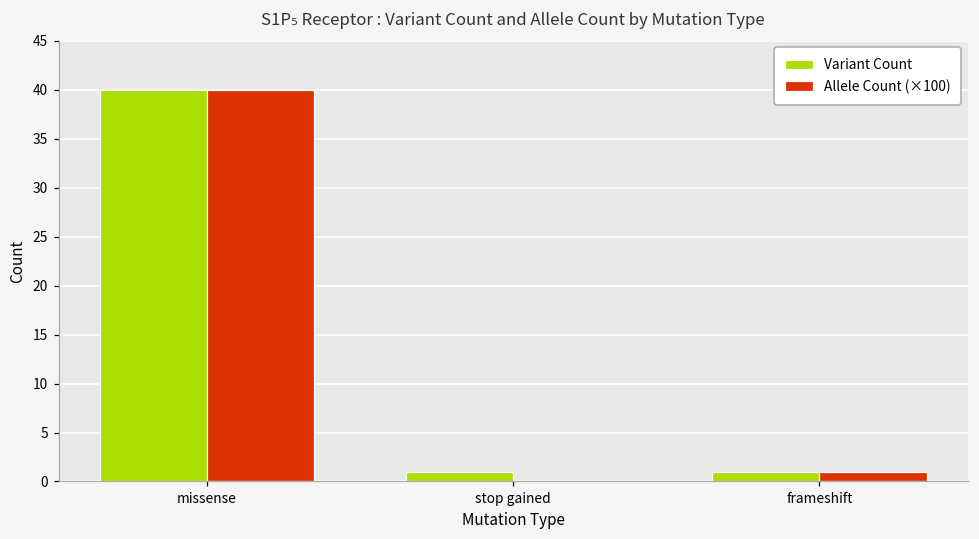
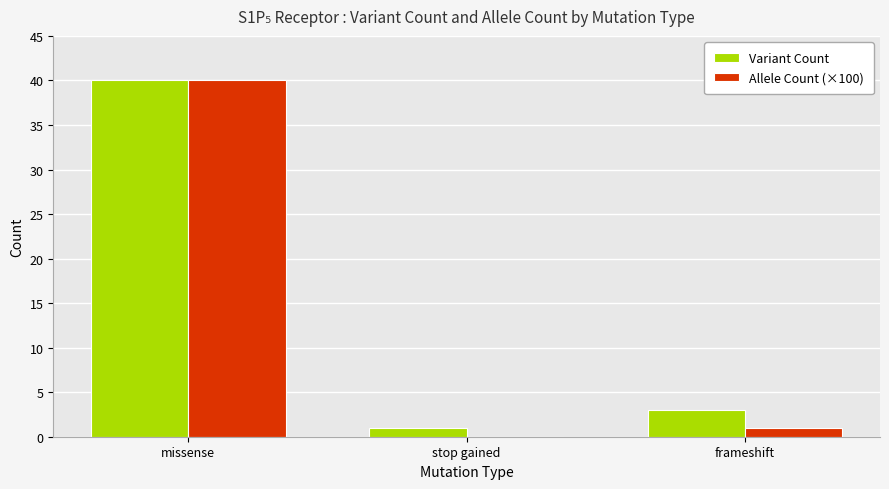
Variant Count, frameshift: 1 -> 3
